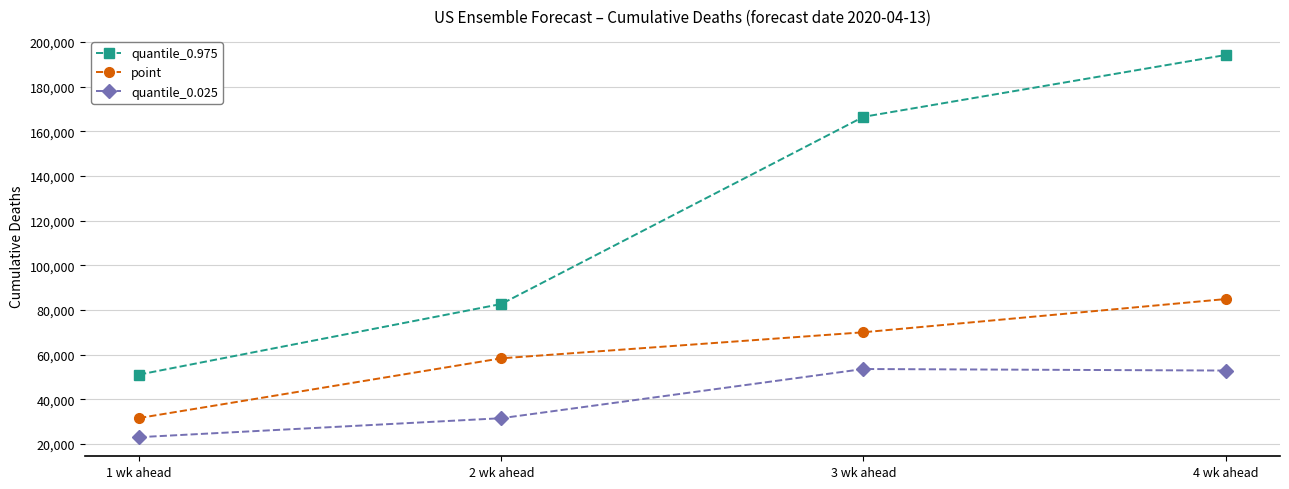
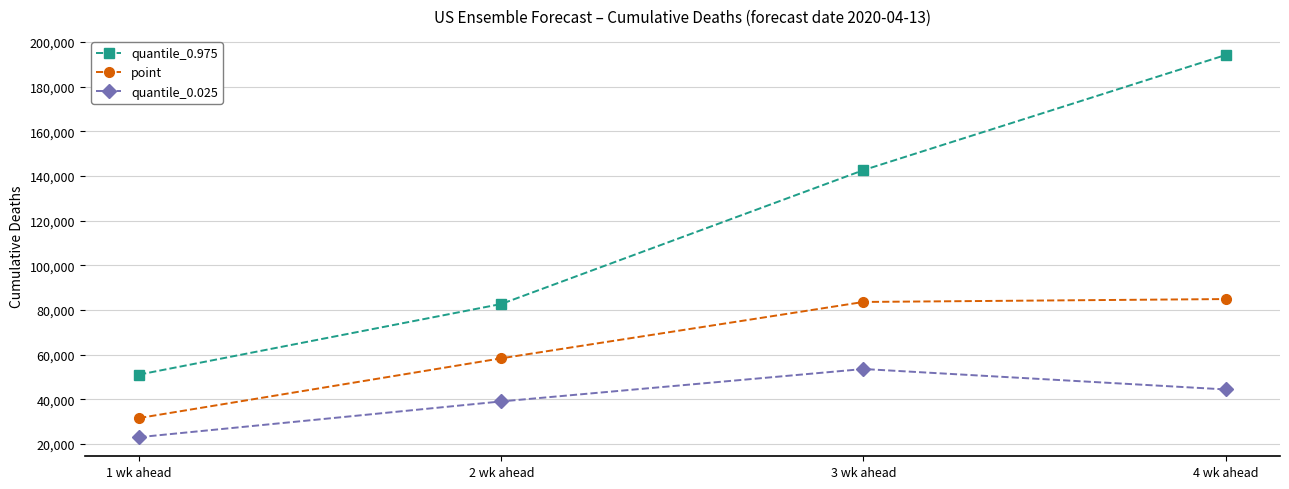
quantile_0.025, 2 wk ahead: 32,000 -> 39,000
quantile_0.975, 3 wk ahead: 166,000 -> 143,000
point, 3 wk ahead: 70,000 -> 84,000
quantile_0.025, 4 wk ahead: 53,000 -> 44,000
